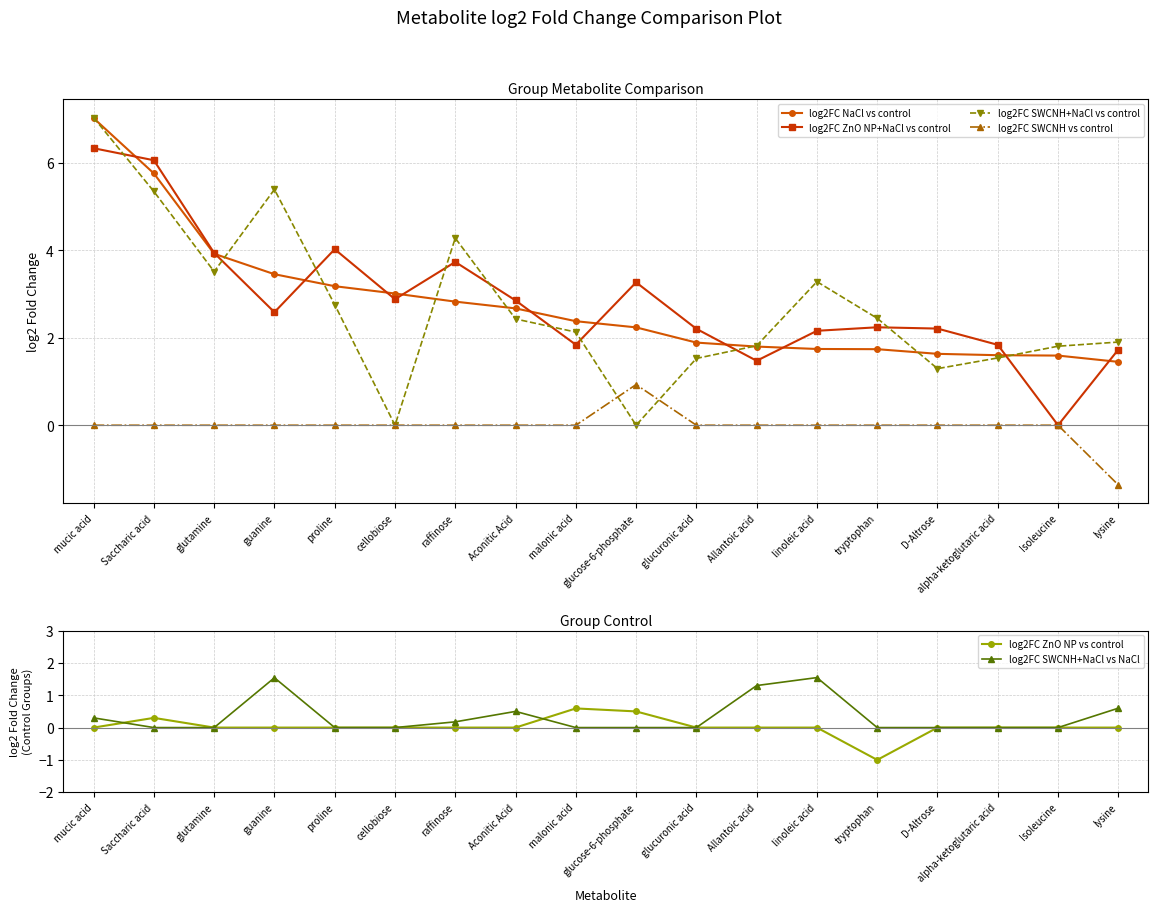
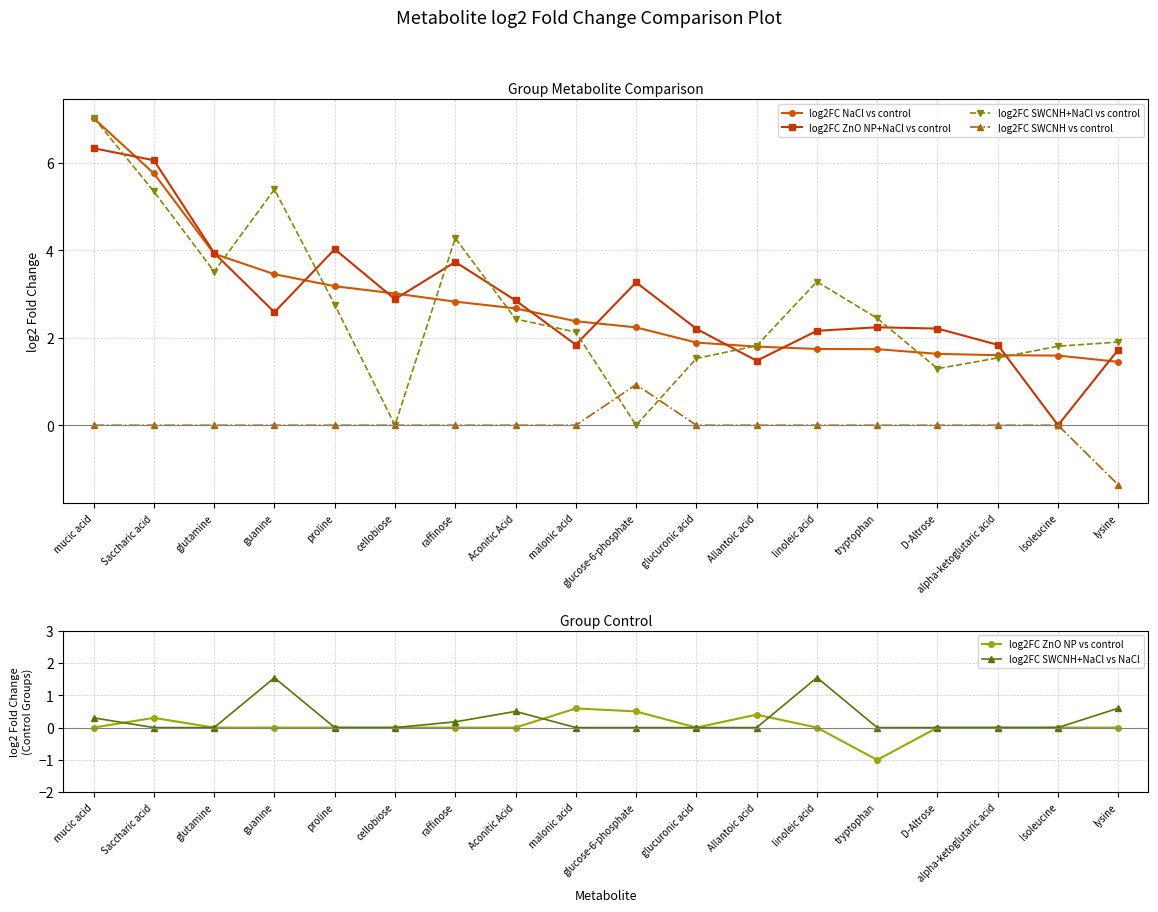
Group Control, log2FC ZnO NP vs control, Allantoic acid: 0.0 -> 0.4
Group Control, log2FC SWCNH+NaCl vs NaCl, Allantoic acid: 1.3 -> 0.0
